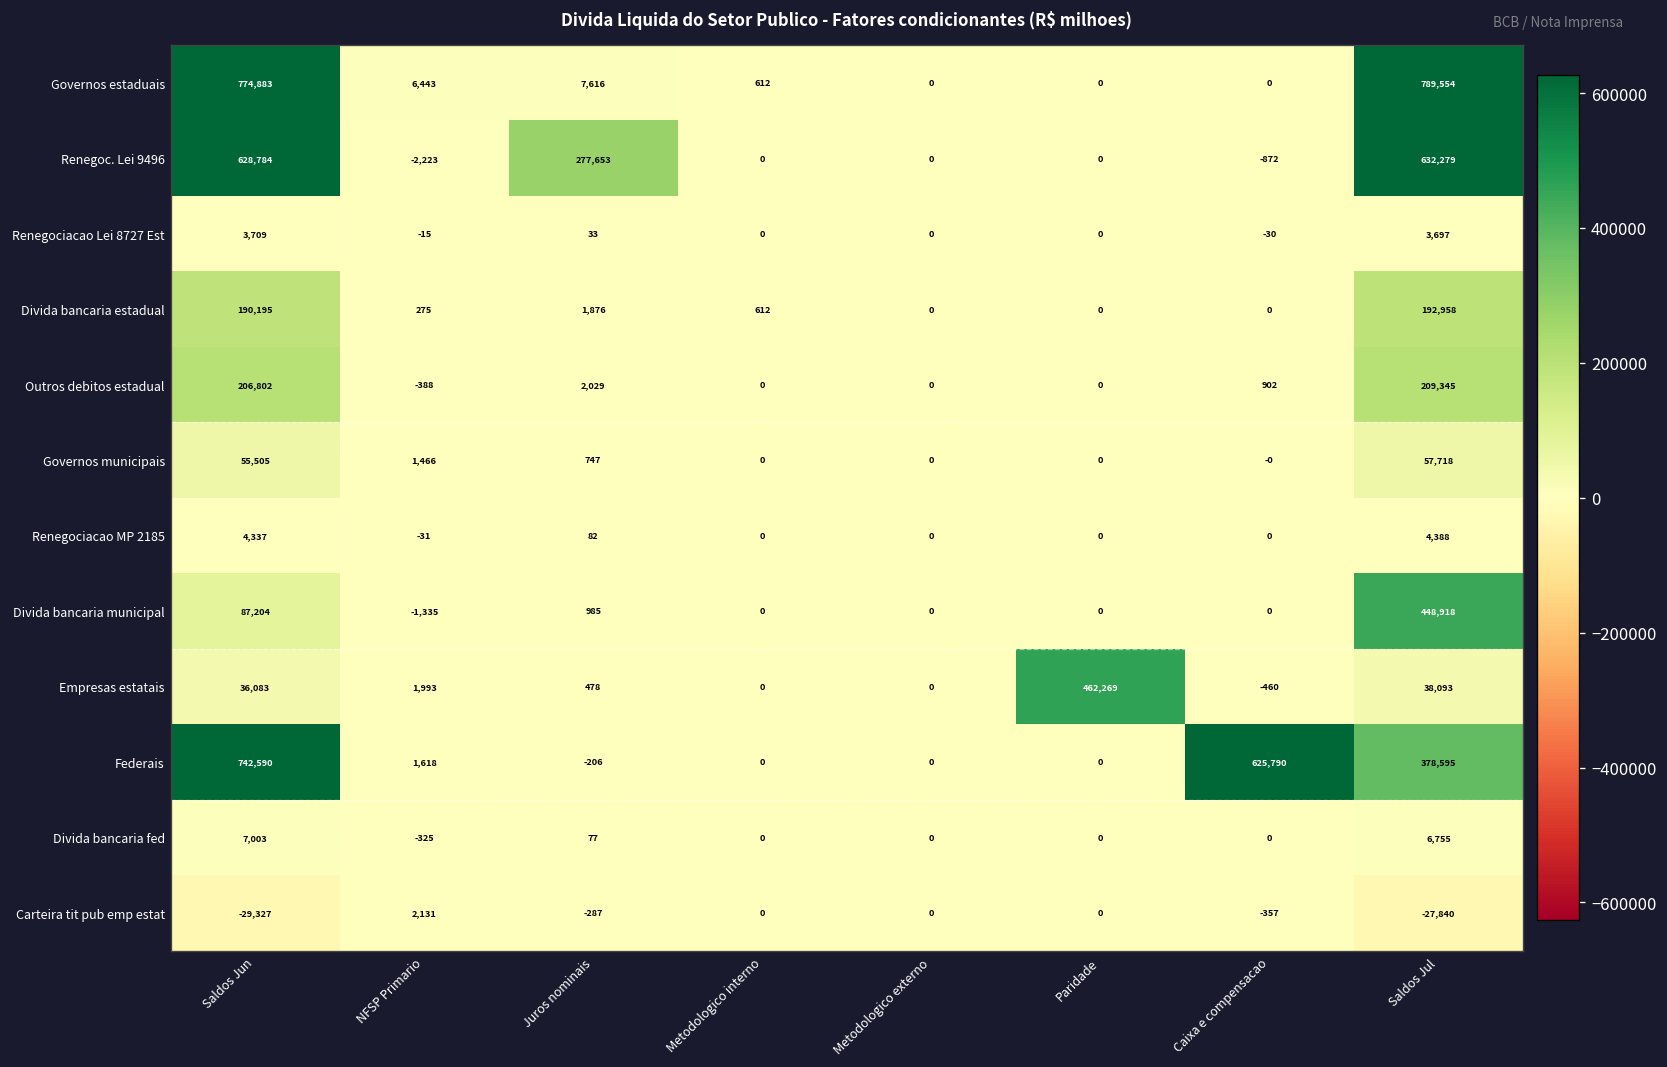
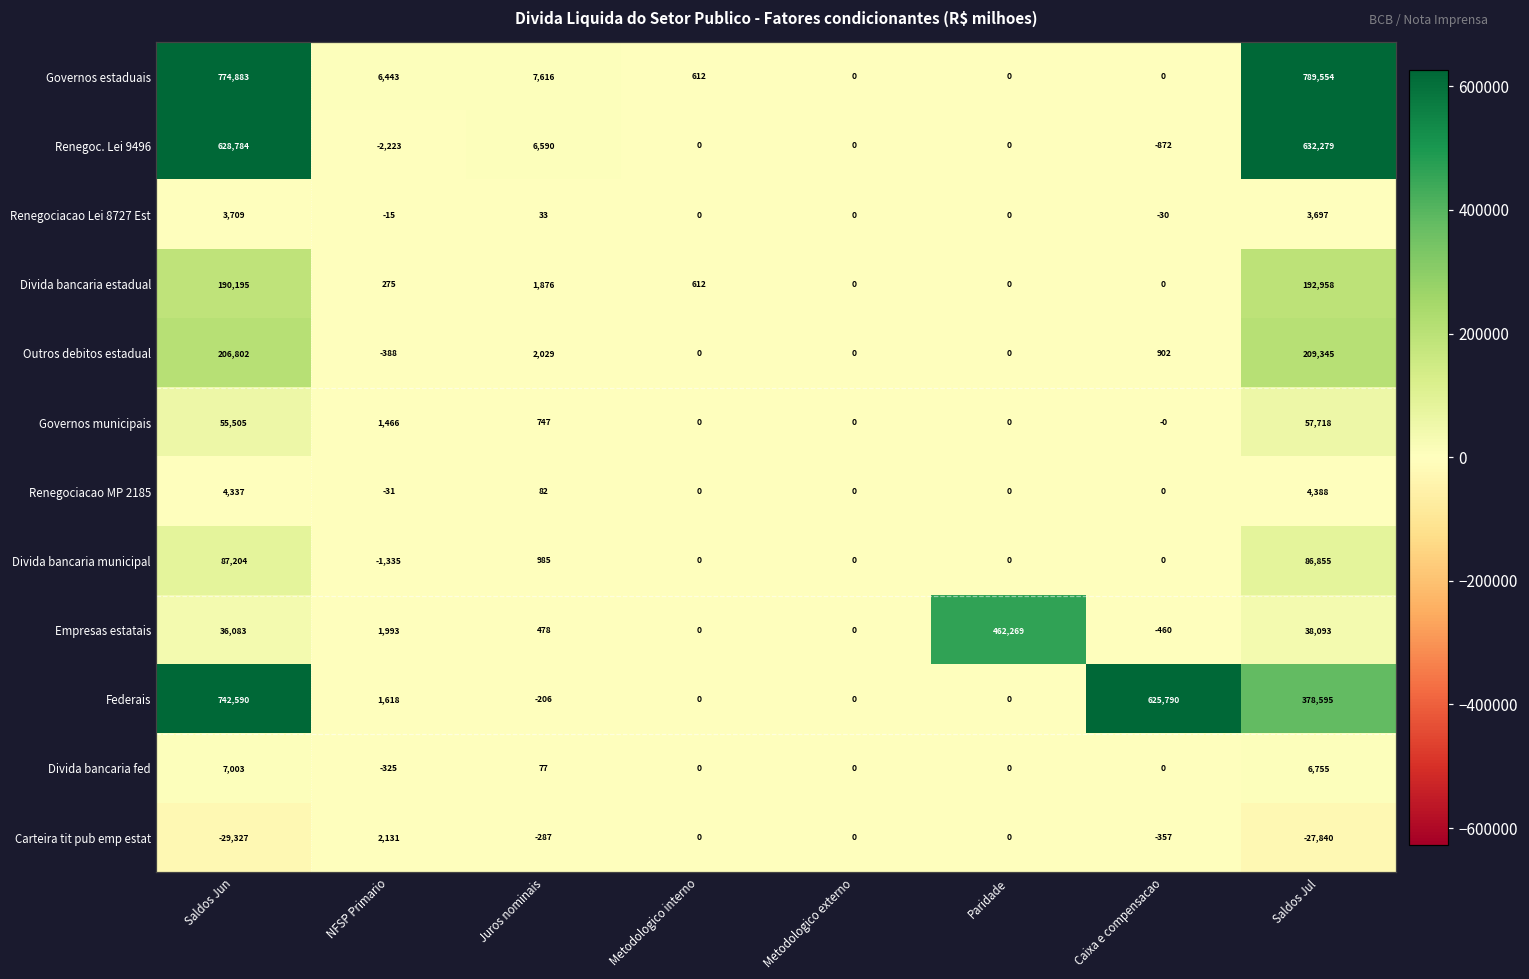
Renegoc. Lei 9496, Juros nominais: 277,653 -> 6,590
Divida bancaria municipal, Saldos Jul: 448,918 -> 86,855
